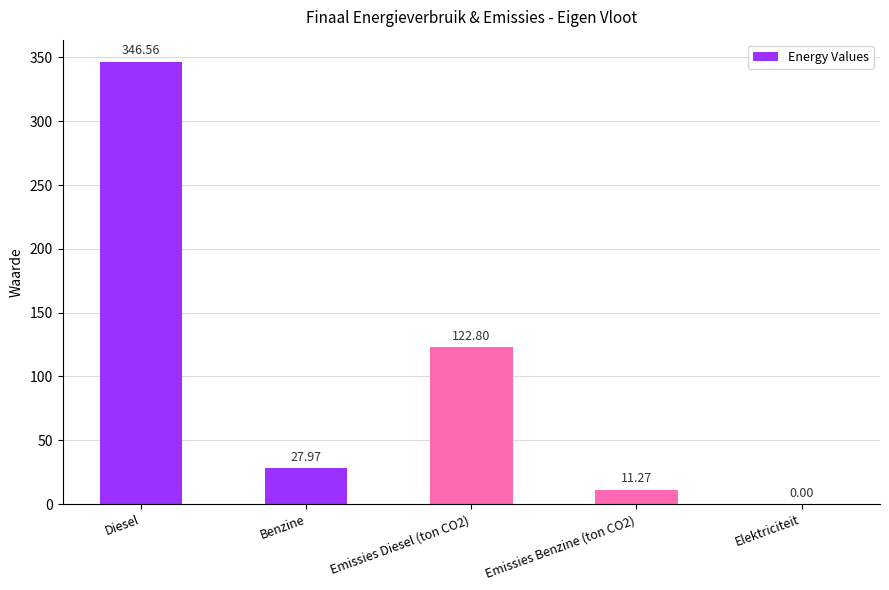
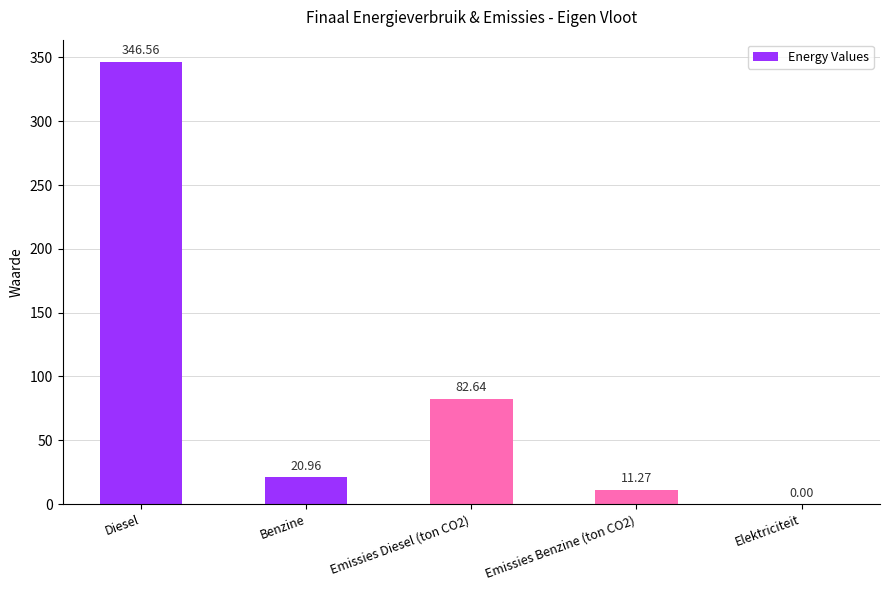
Benzine: 27.97 -> 20.96
Emissies Diesel (ton CO2): 122.80 -> 82.64
